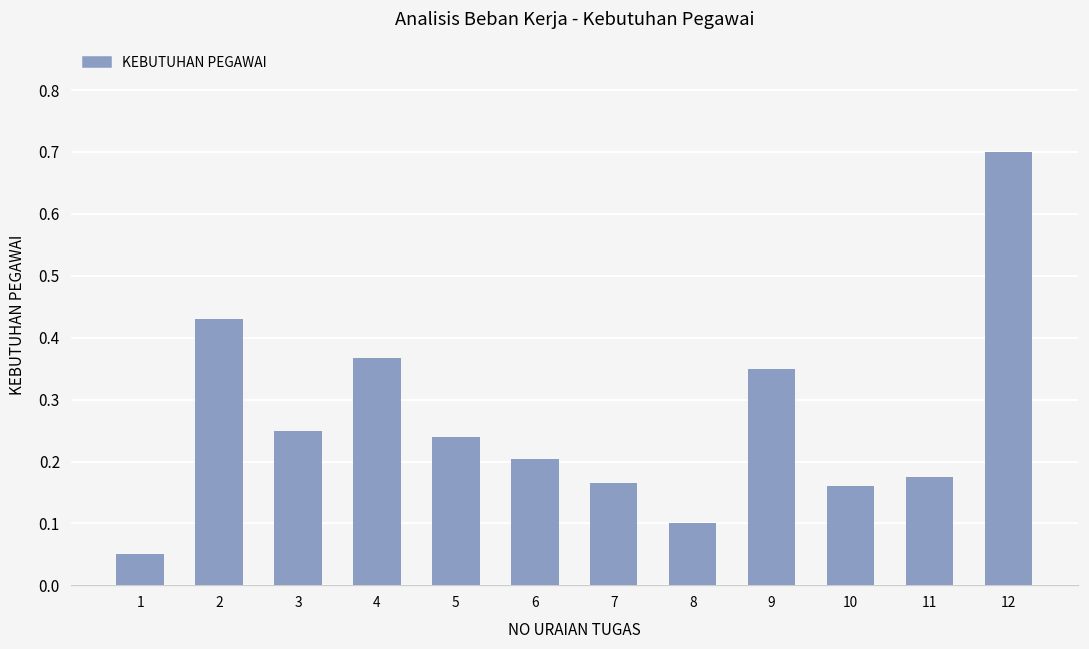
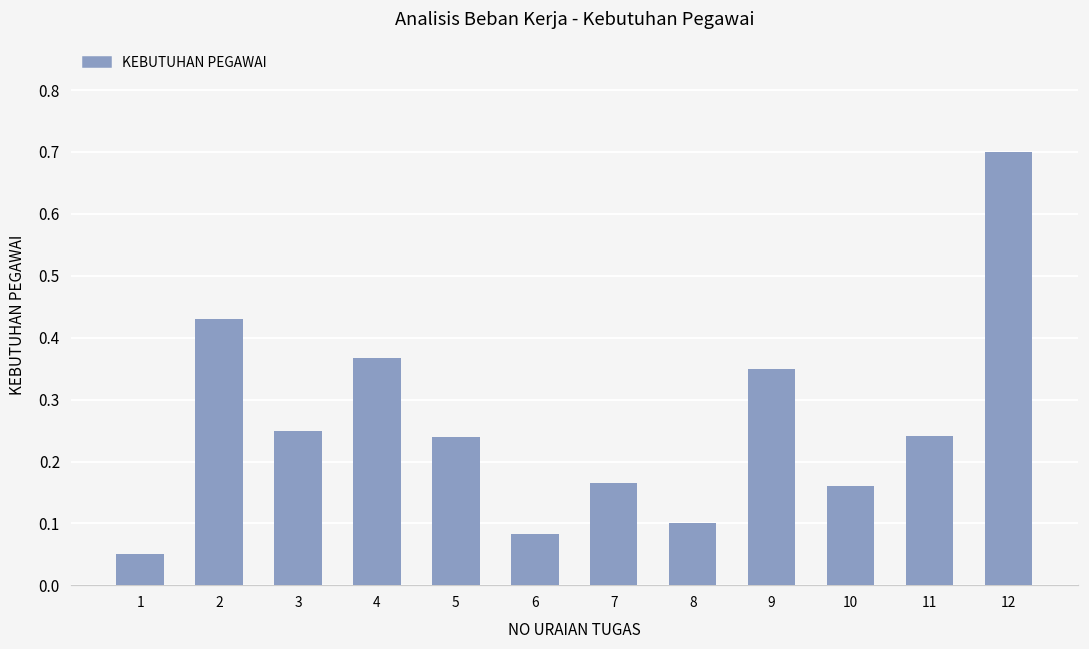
6: 0.20 -> 0.08
11: 0.18 -> 0.24
